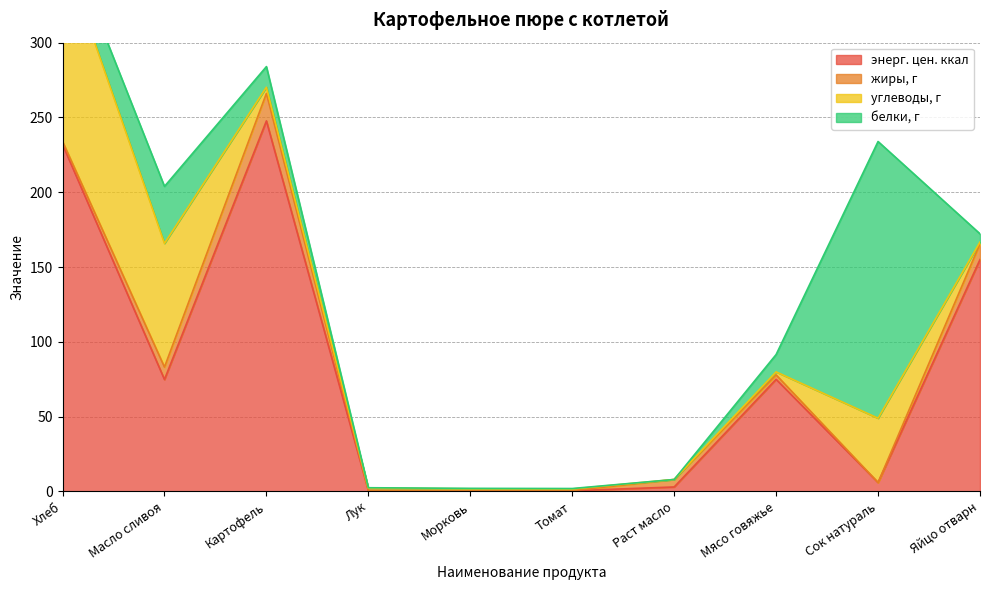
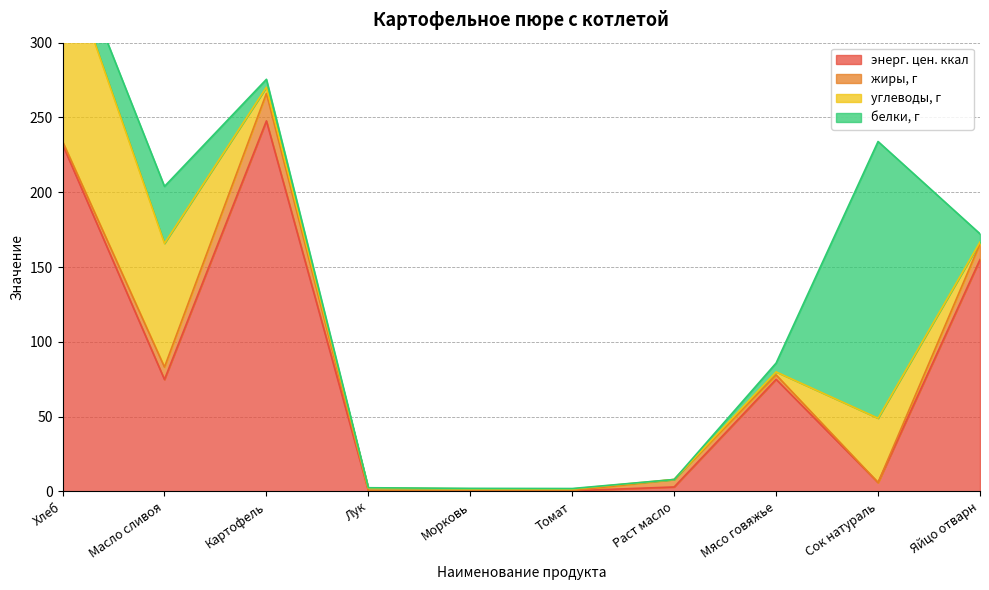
белки, г, Картофель: 14 -> 5
белки, г, Мясо говяжье: 12 -> 6
